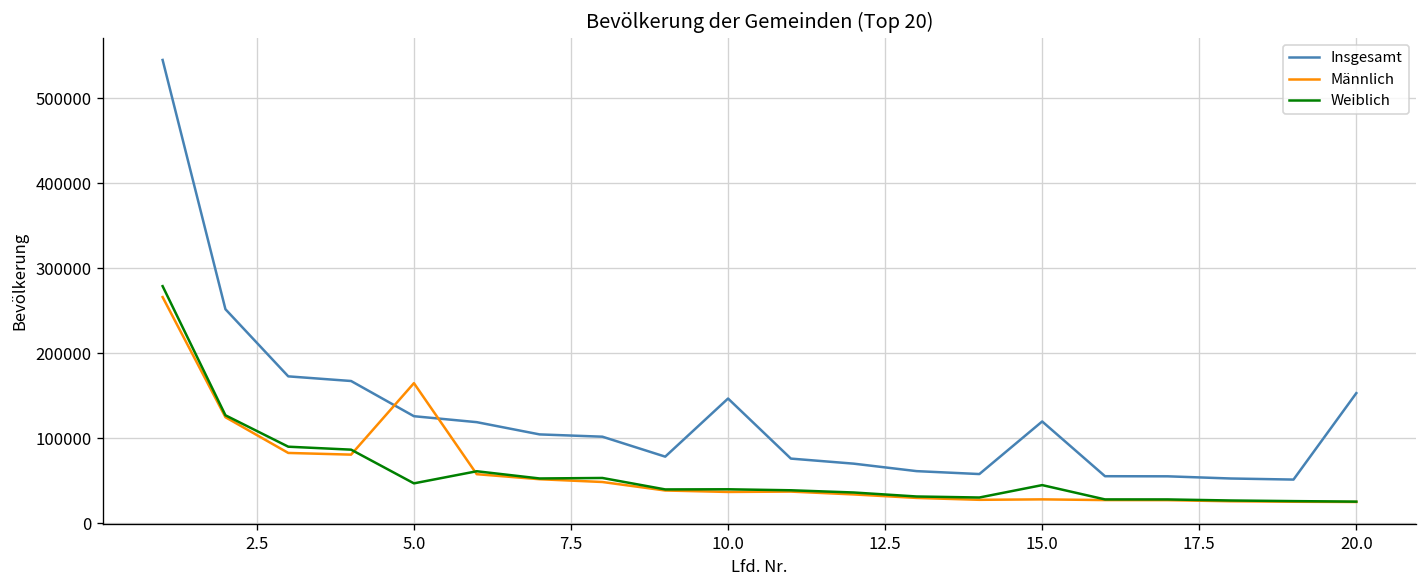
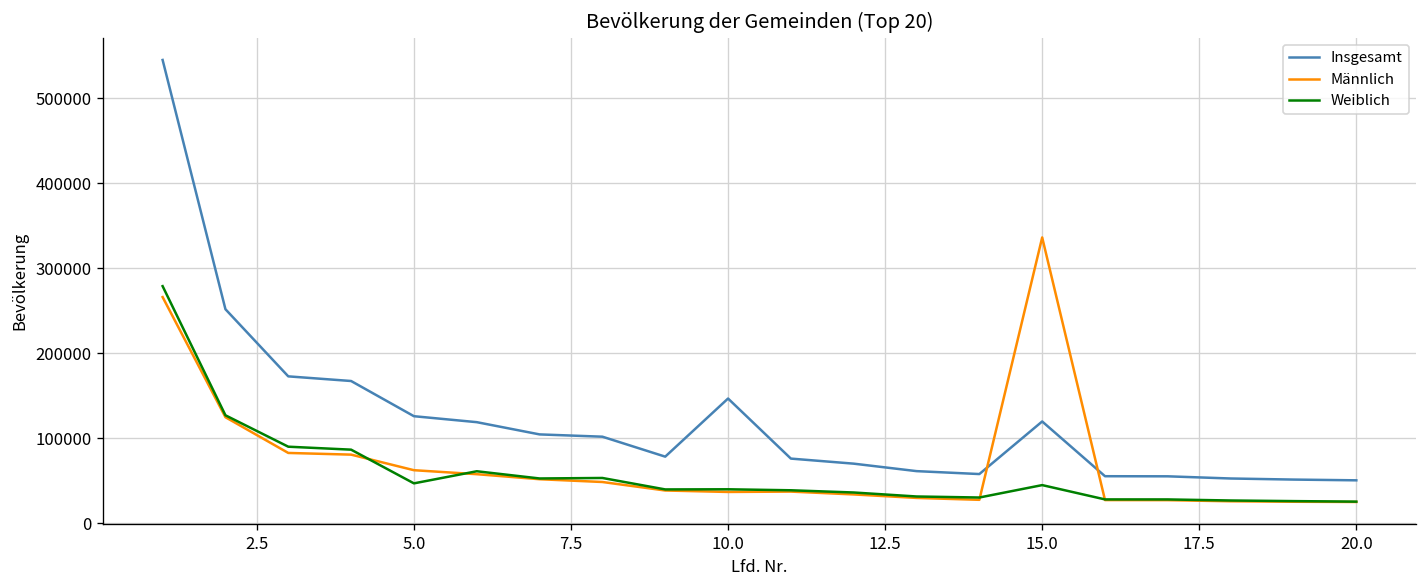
Männlich, 5.0: 160000 -> 60000
Männlich, 15.0: 30000 -> 340000
Insgesamt, 20.0: 150000 -> 50000
